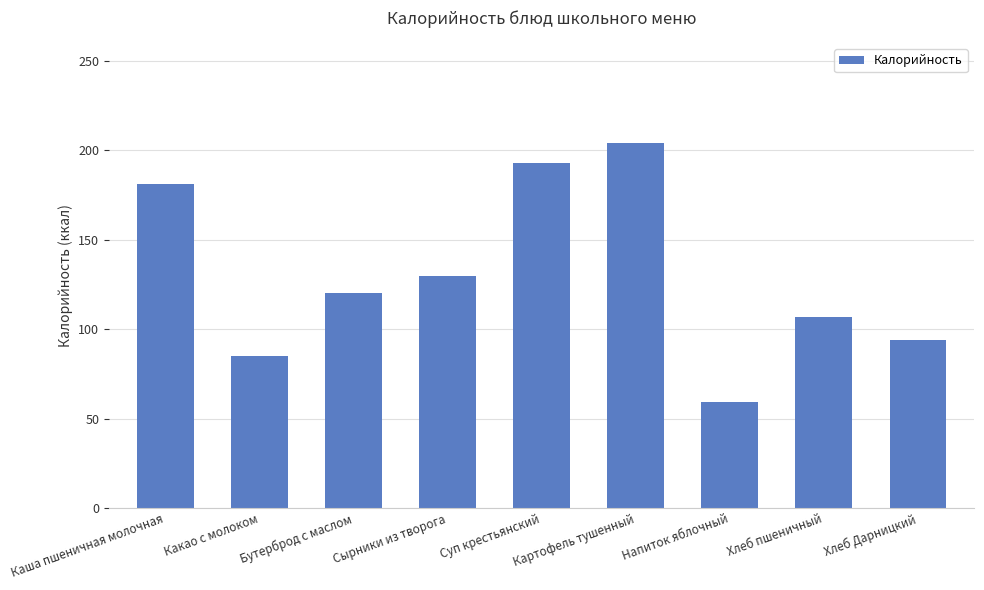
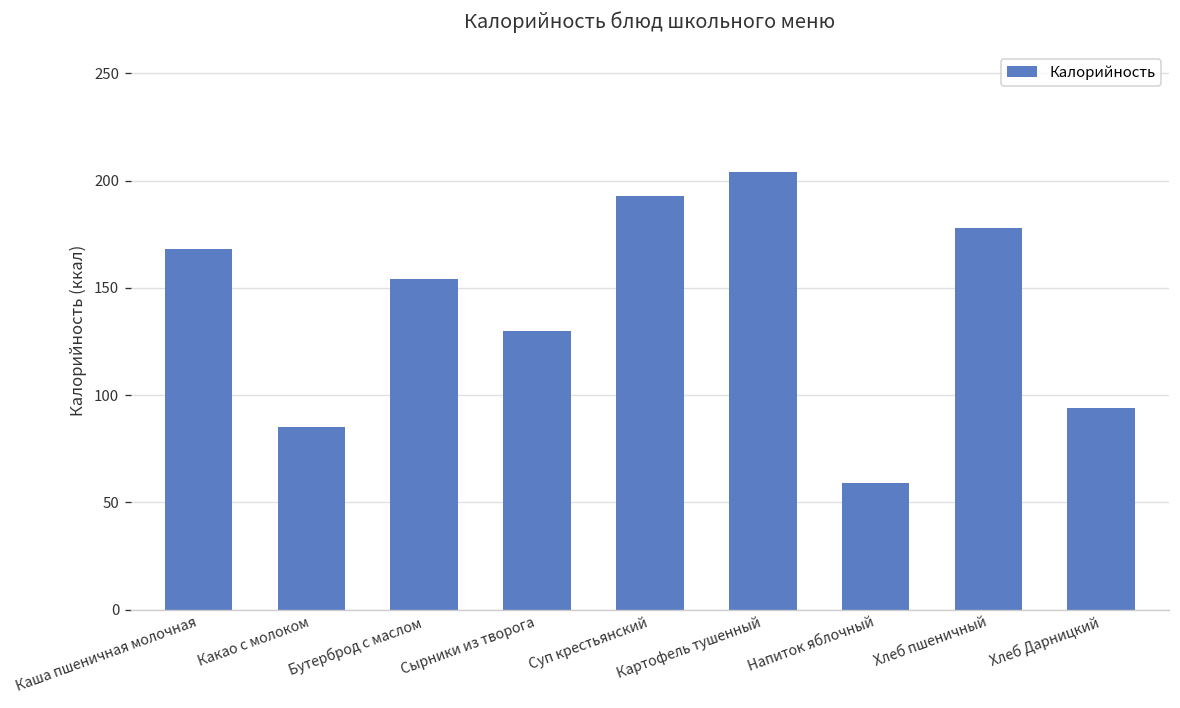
Каша пшеничная молочная: 181 -> 168
Бутерброд с маслом: 120 -> 154
Хлеб пшеничный: 107 -> 178
